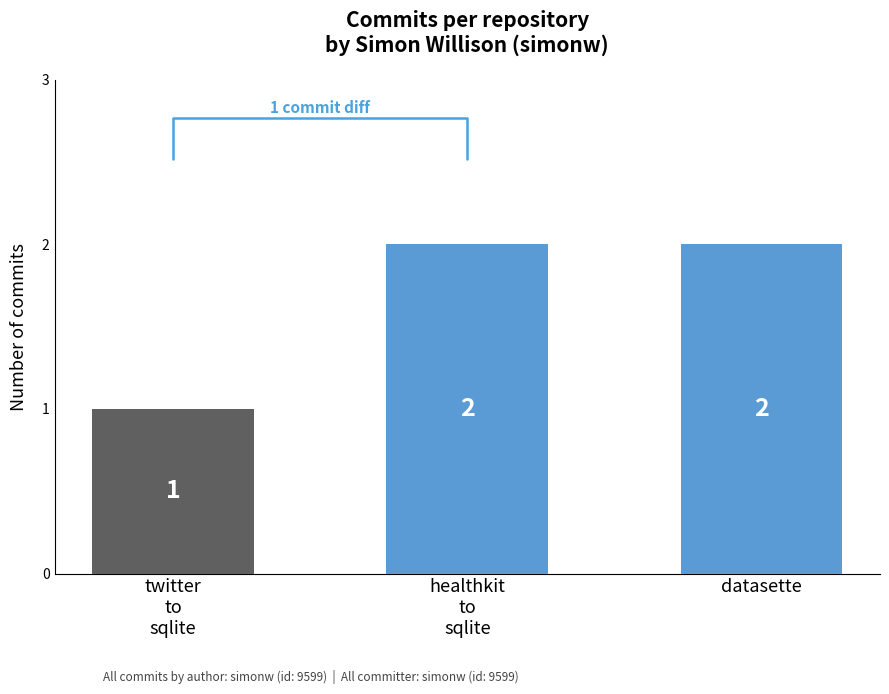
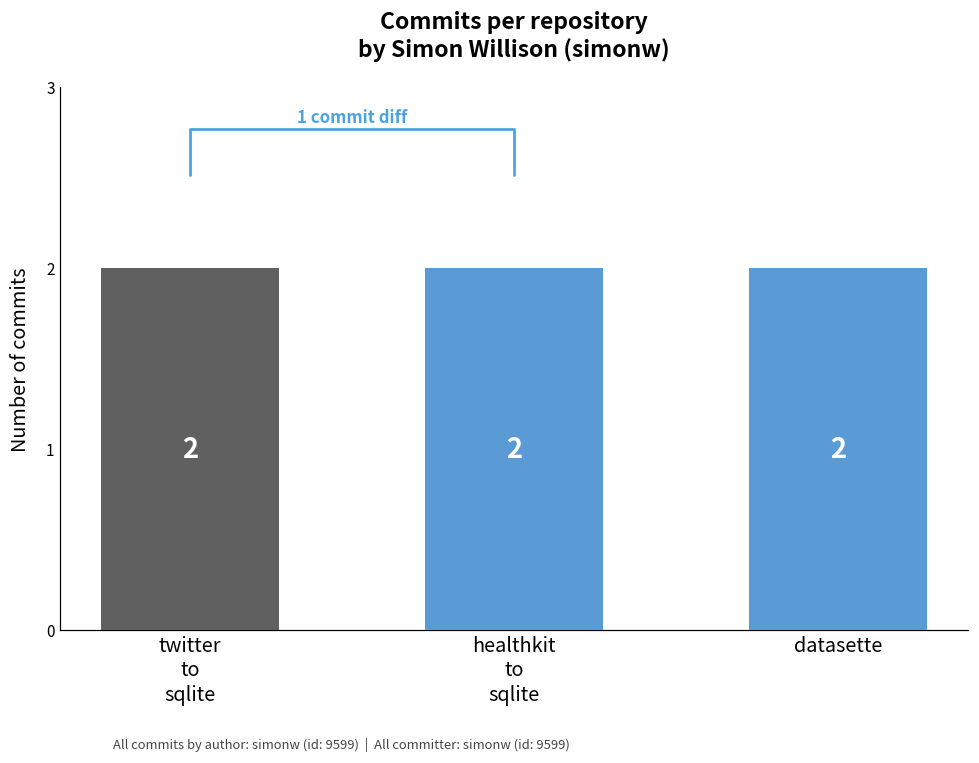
twitter to sqlite: 1 -> 2
